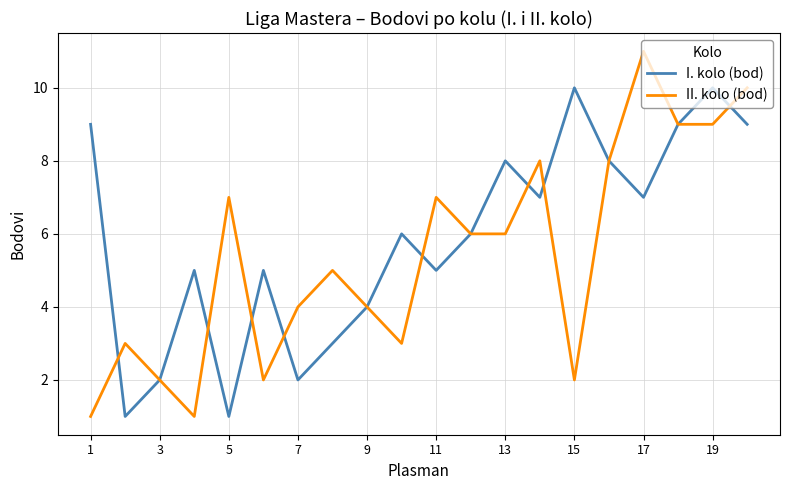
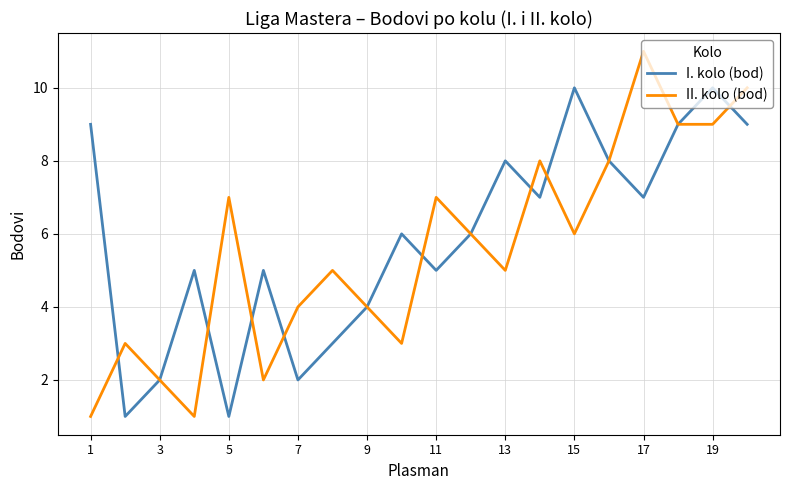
II. kolo (bod), 13: 6 -> 5
II. kolo (bod), 15: 2 -> 6
